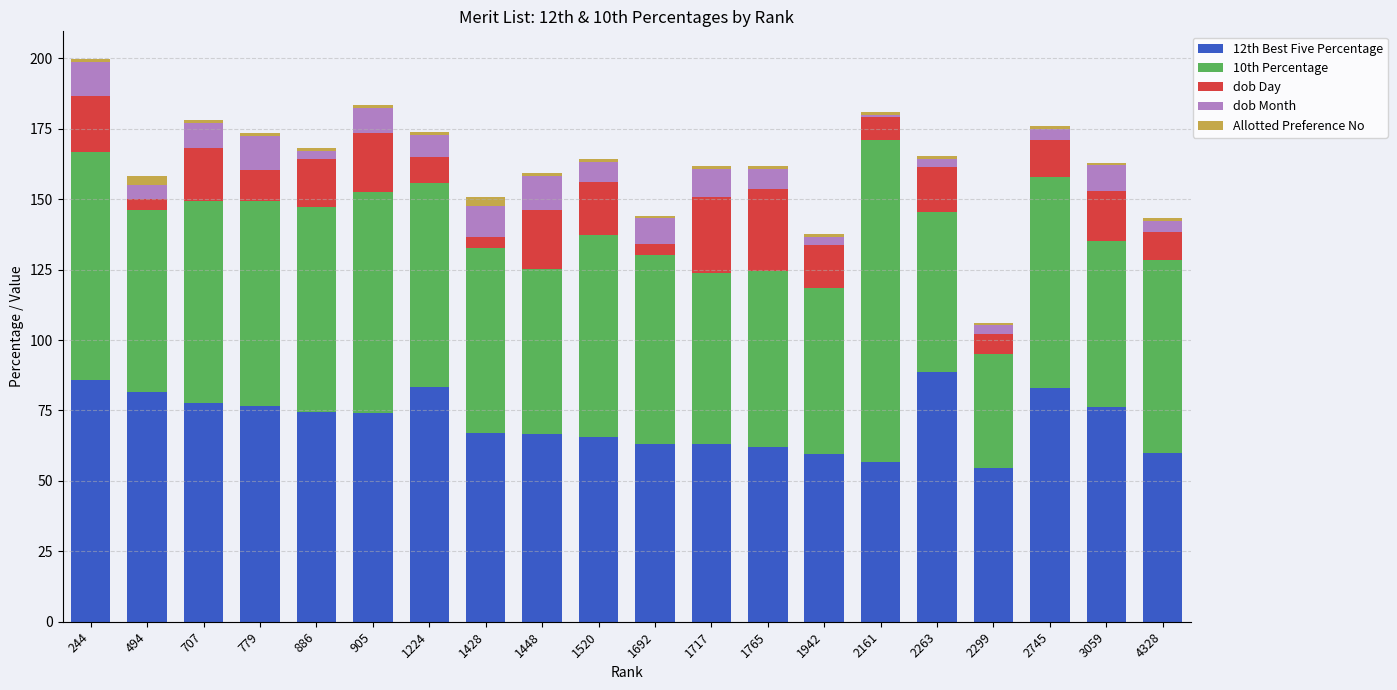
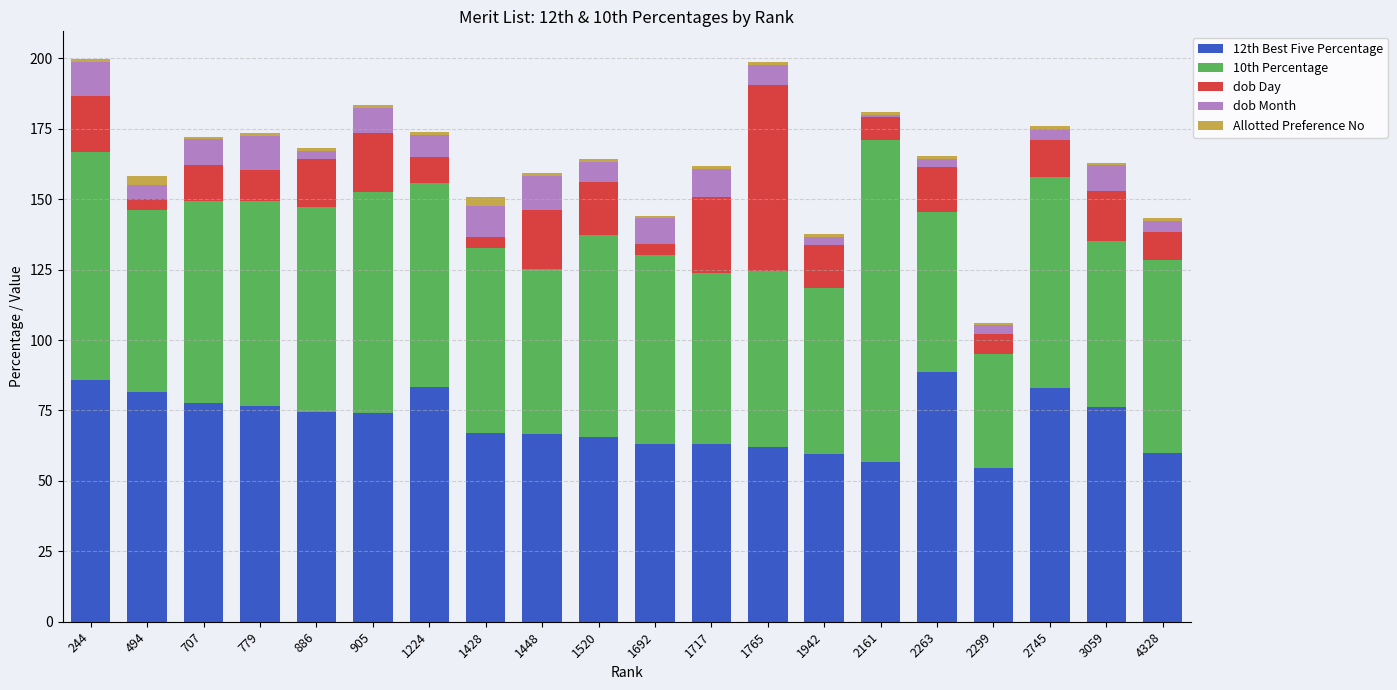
dob Day, 707: 19 -> 13
dob Day, 1765: 29 -> 66
